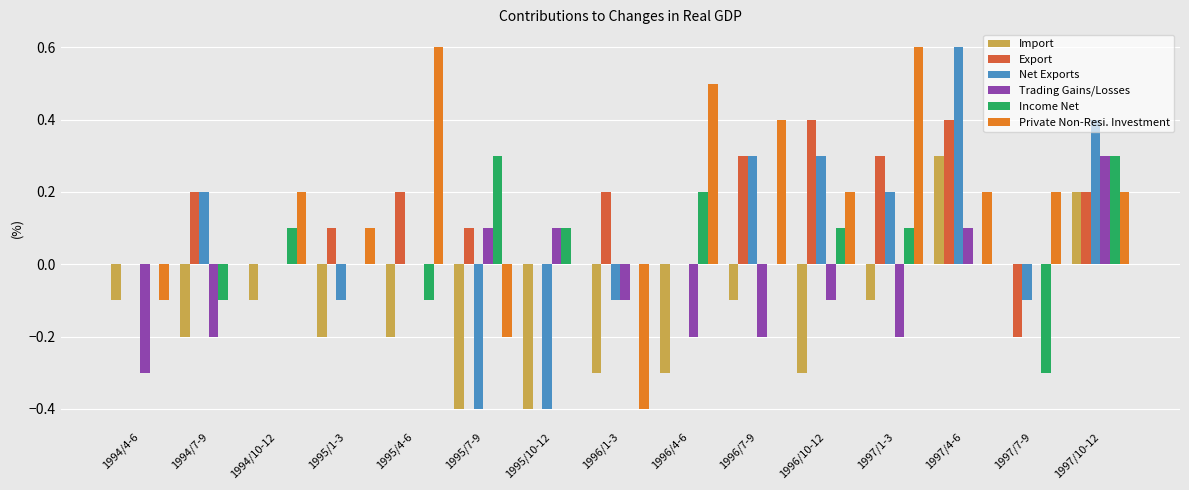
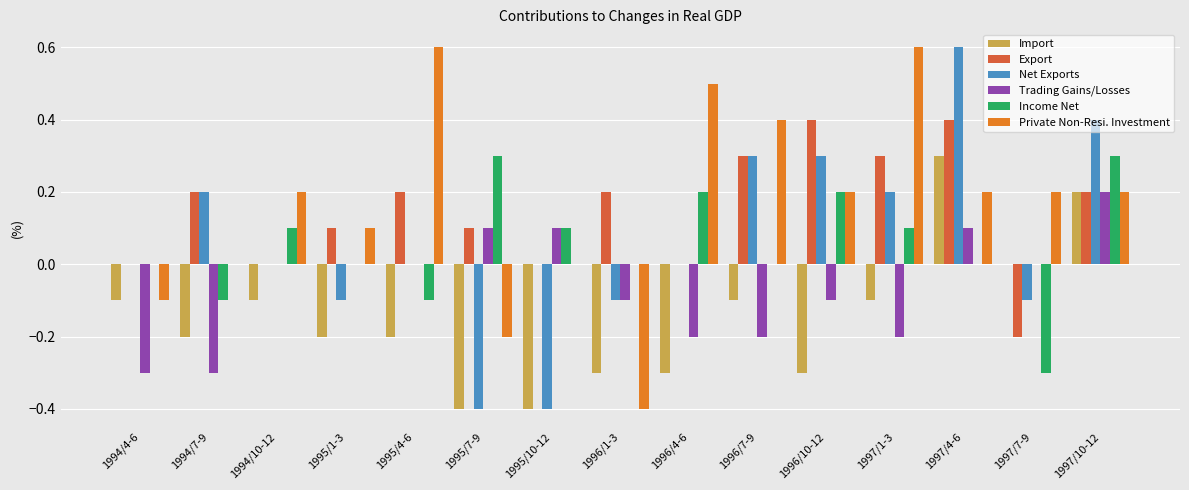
Trading Gains/Losses, 1994/7-9: -0.2 -> -0.3
Income Net, 1996/10-12: 0.1 -> 0.2
Trading Gains/Losses, 1997/10-12: 0.3 -> 0.2
